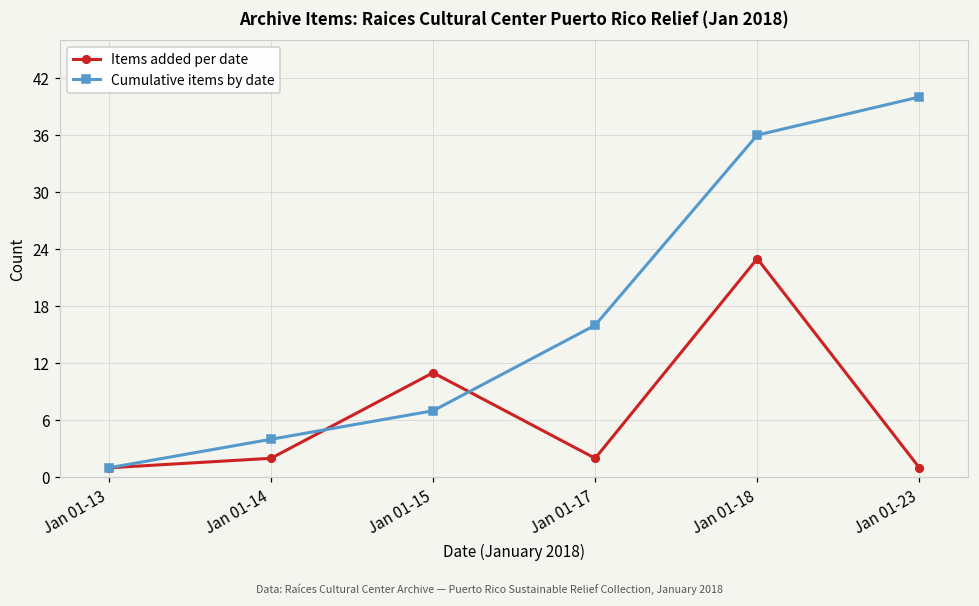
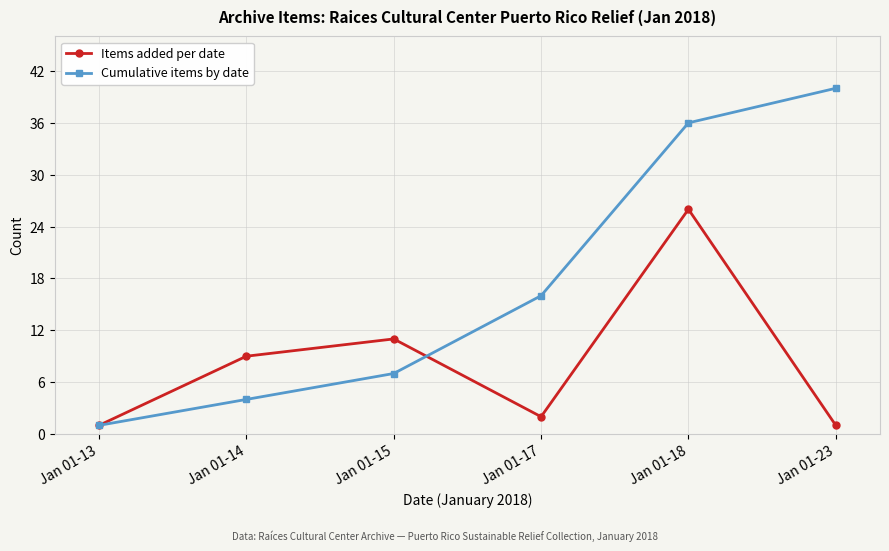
Items added per date, Jan 01-14: 2 -> 9
Items added per date, Jan 01-18: 23 -> 26
